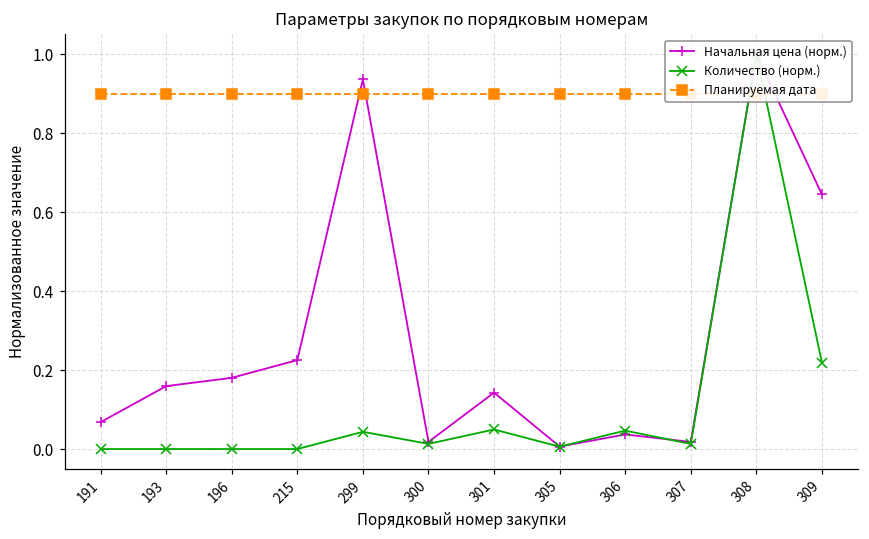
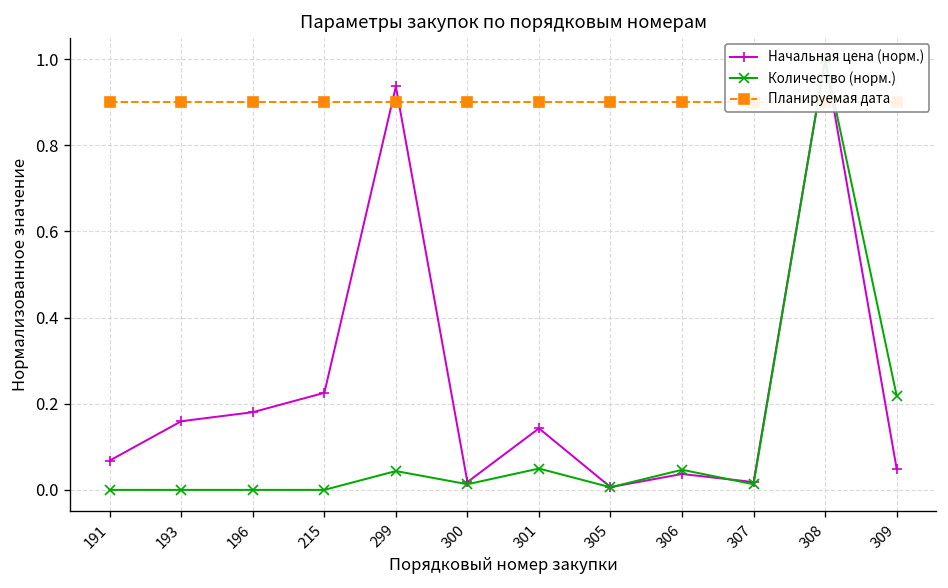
Начальная цена (норм.), 309: 0.64 -> 0.05
